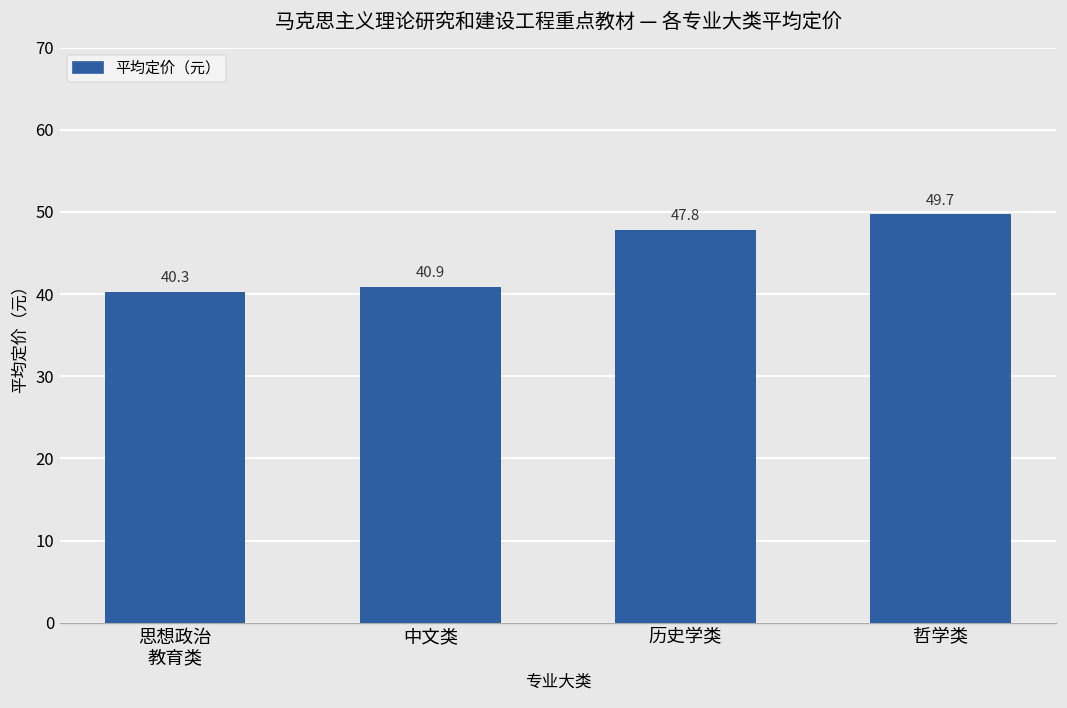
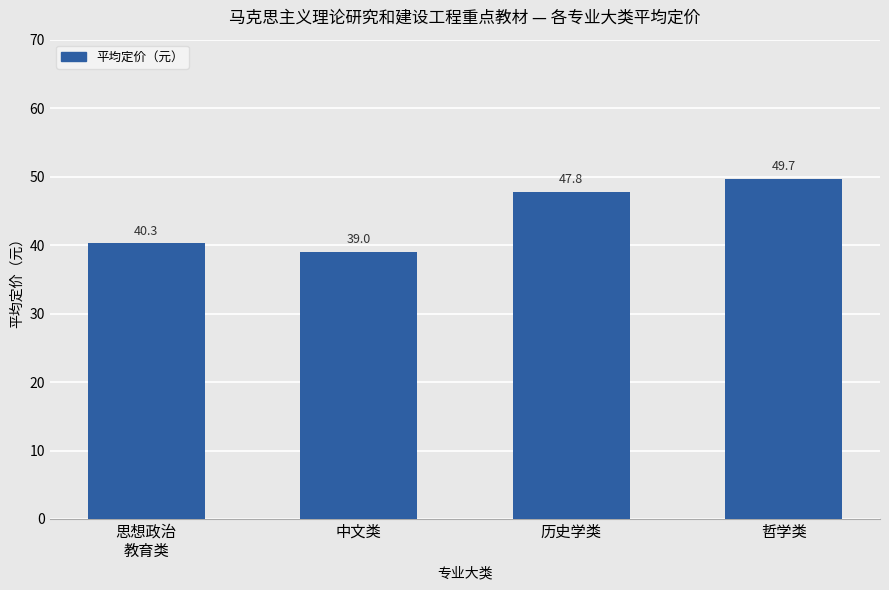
中文类: 40.9 -> 39.0
